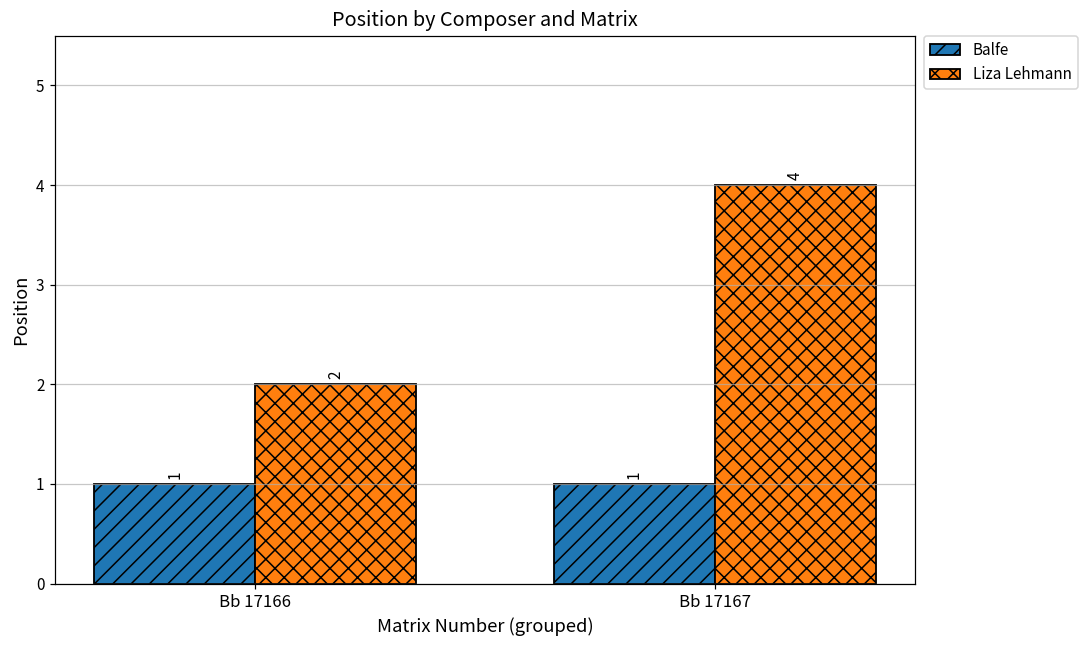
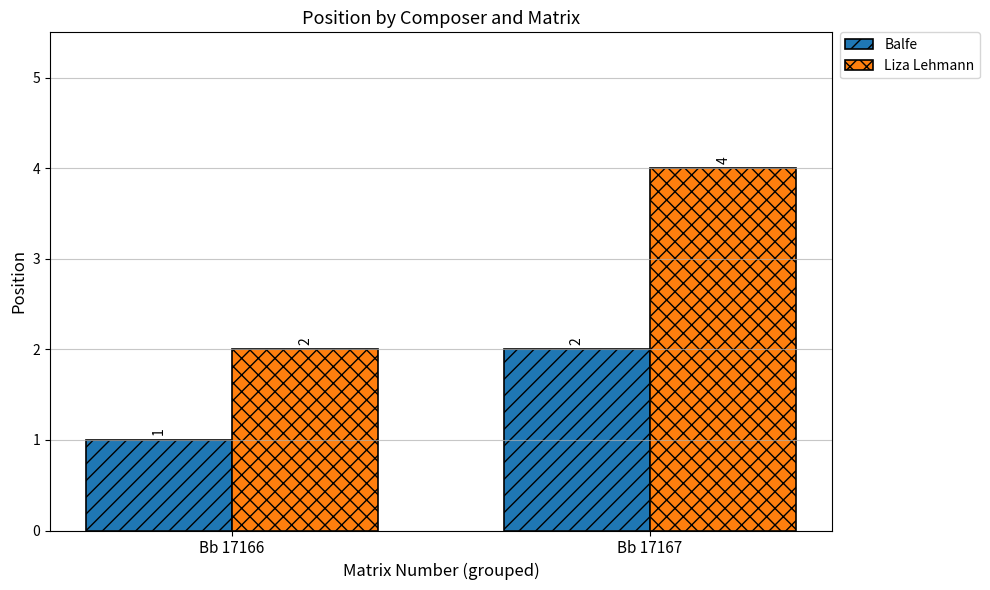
Balfe, Bb 17167: 1 -> 2
